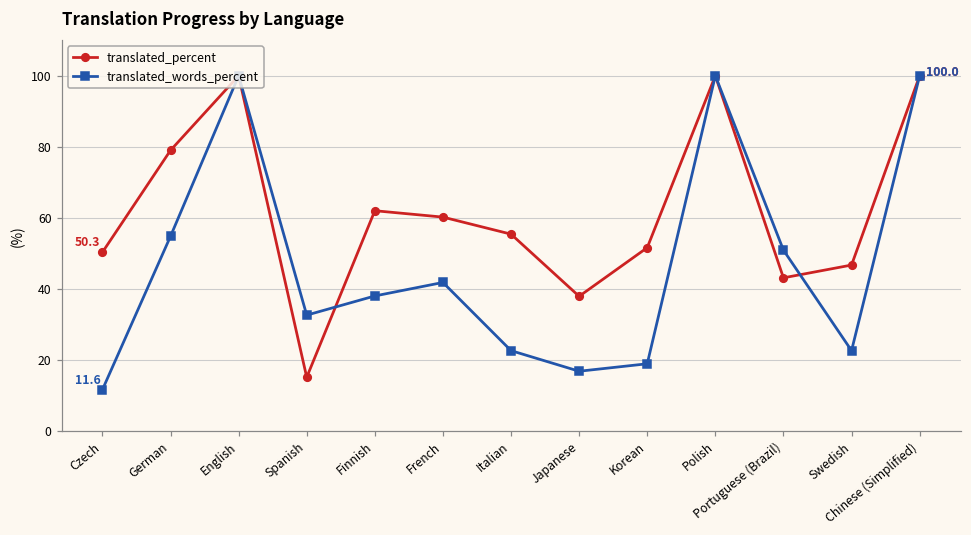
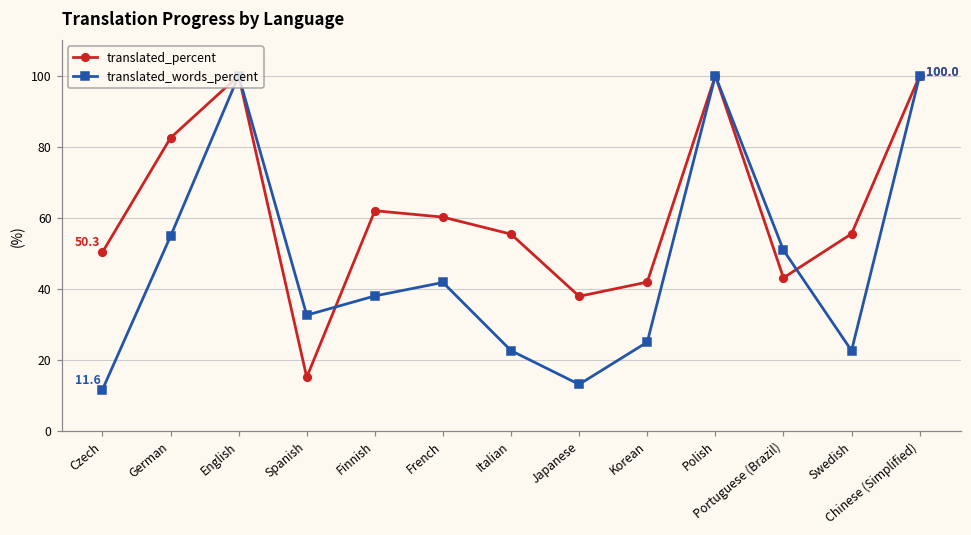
translated_percent, German: 79 -> 83
translated_words_percent, Japanese: 17 -> 13
translated_percent, Korean: 52 -> 42
translated_words_percent, Korean: 19 -> 25
translated_percent, Swedish: 47 -> 56
